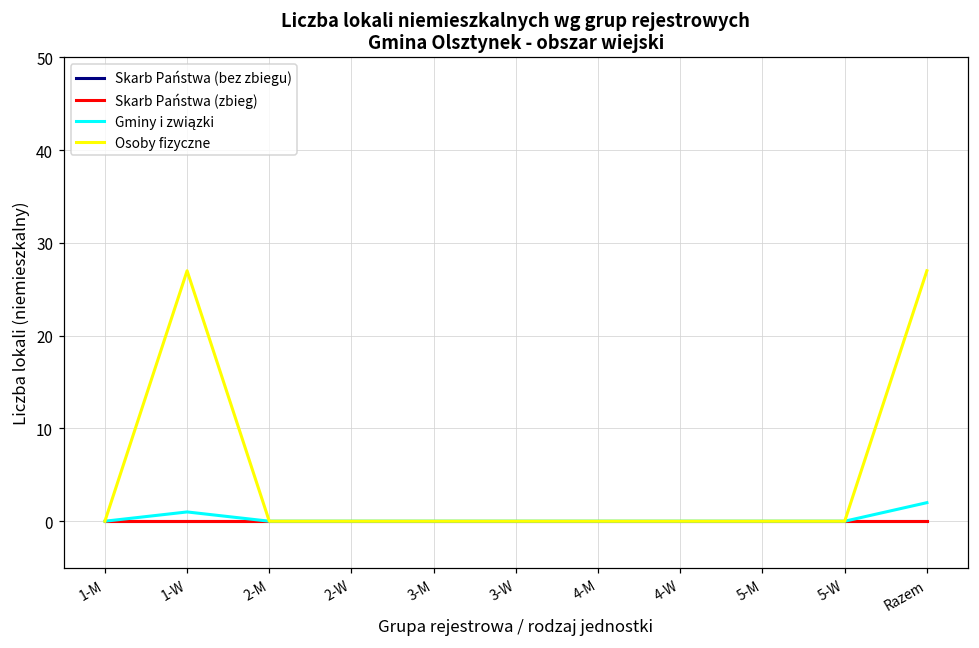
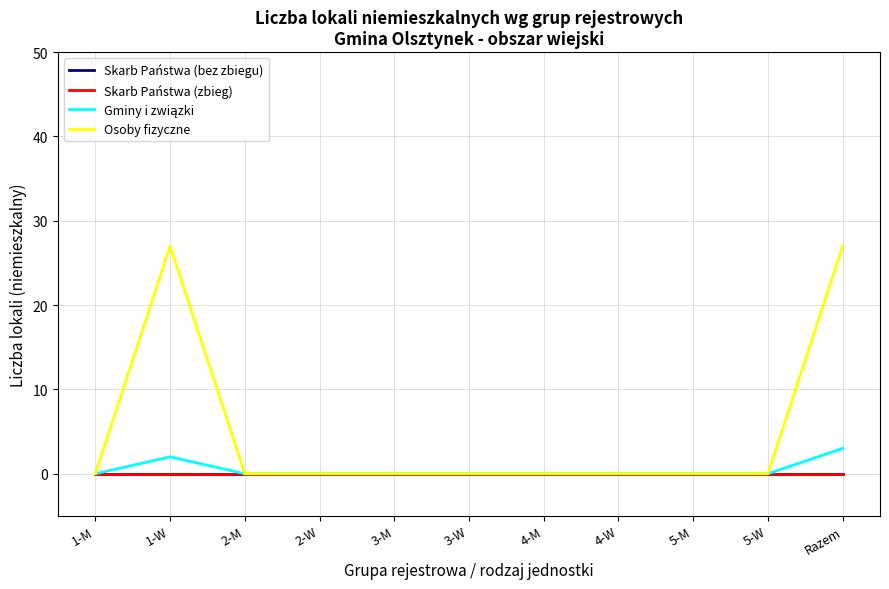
Gminy i związki, 1-W: 1 -> 2
Gminy i związki, Razem: 2 -> 3
